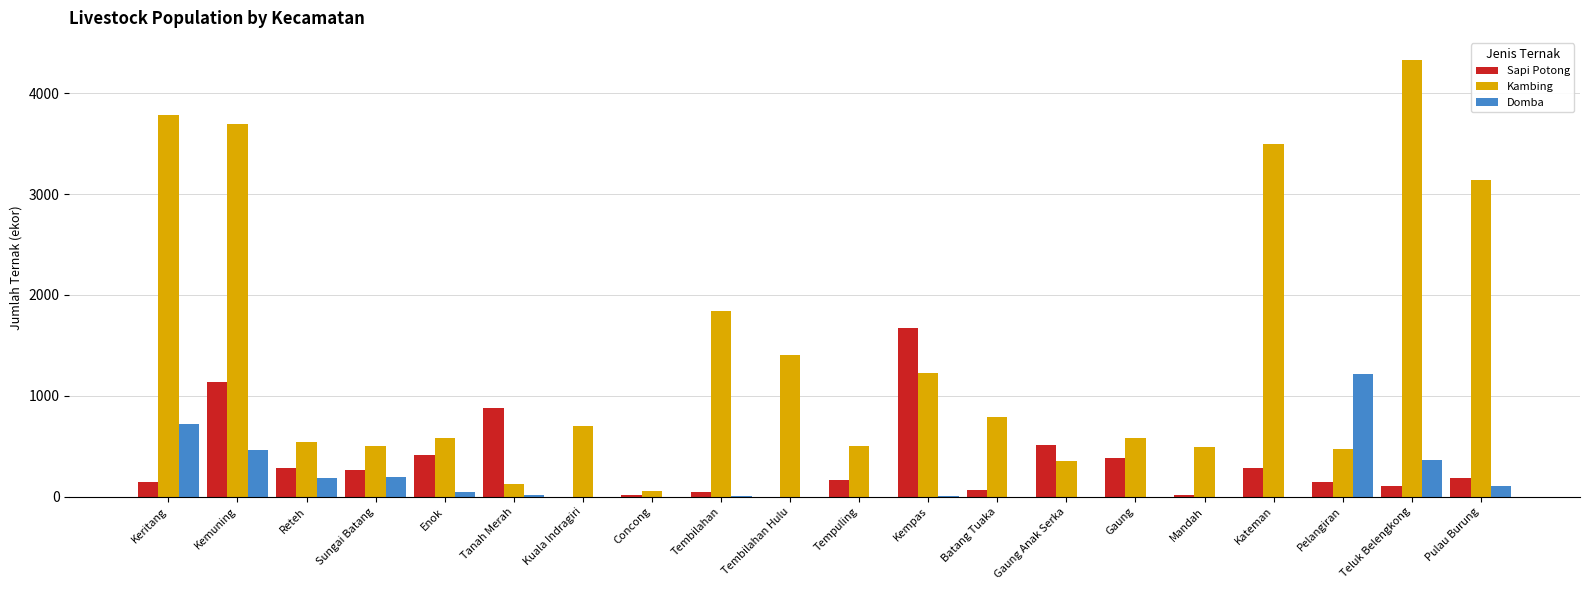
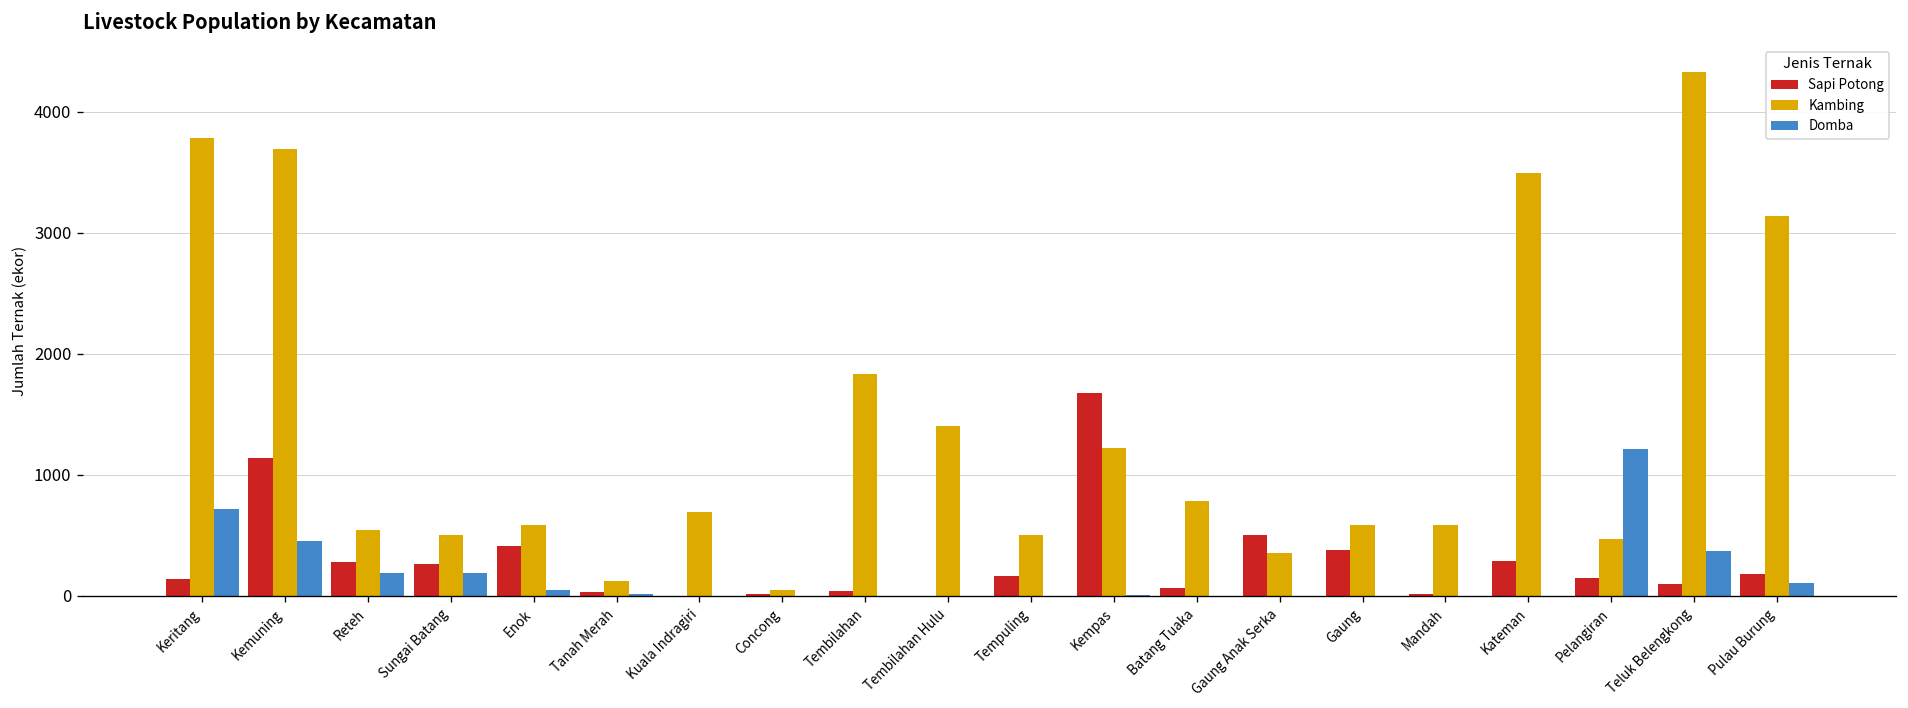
Sapi Potong, Tanah Merah: 880 -> 30
Kambing, Mandah: 490 -> 580
